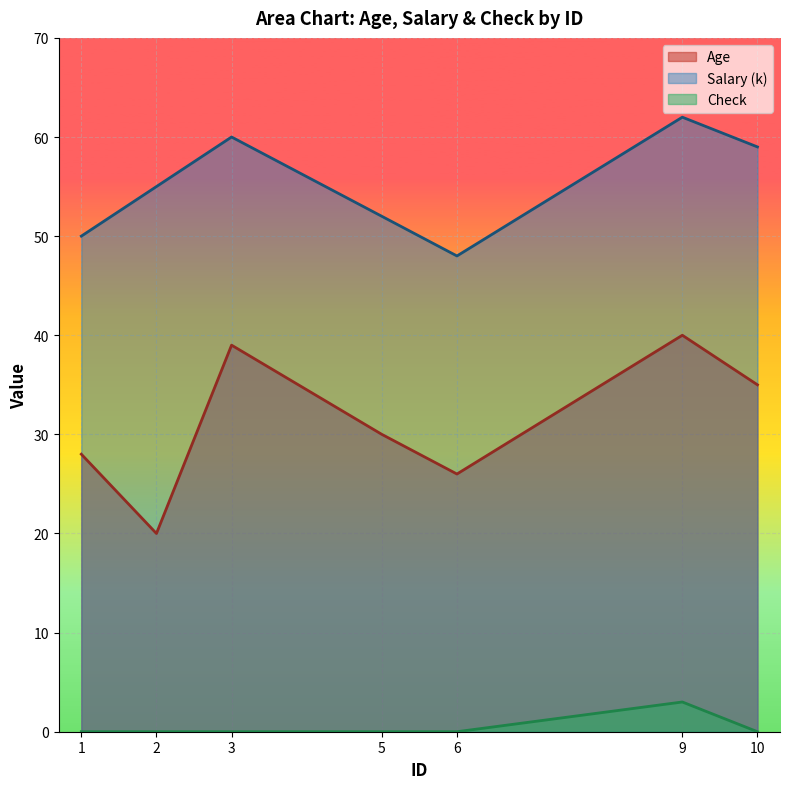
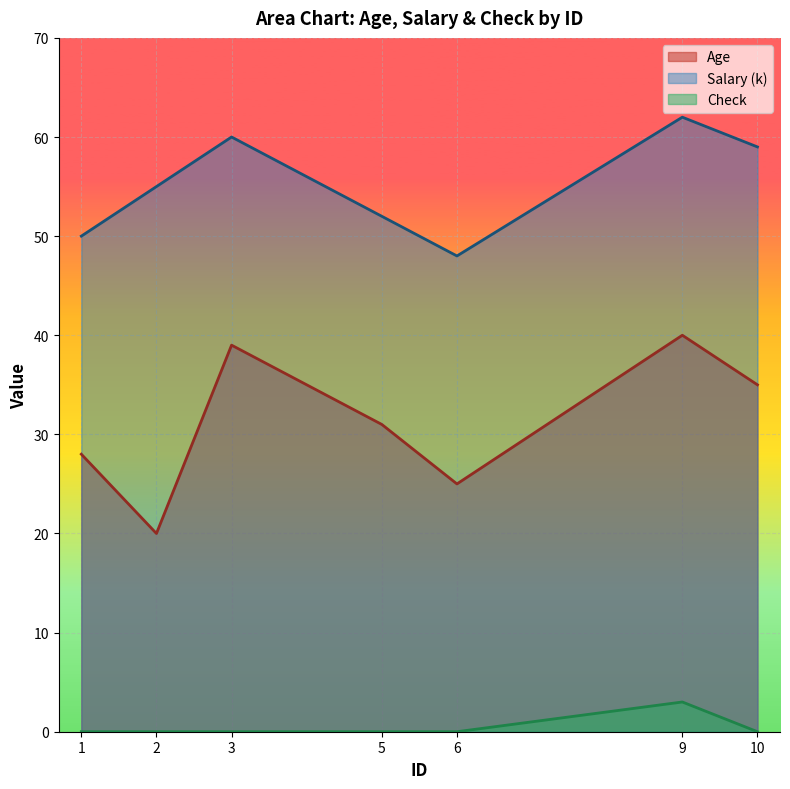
Age, 5: 30 -> 31
Age, 6: 26 -> 25
